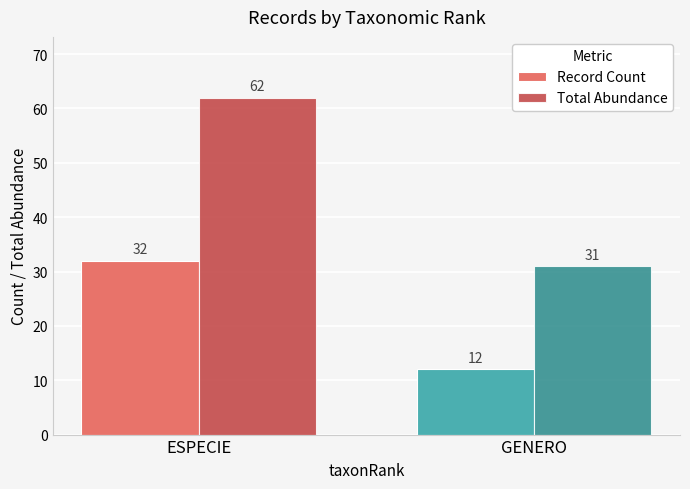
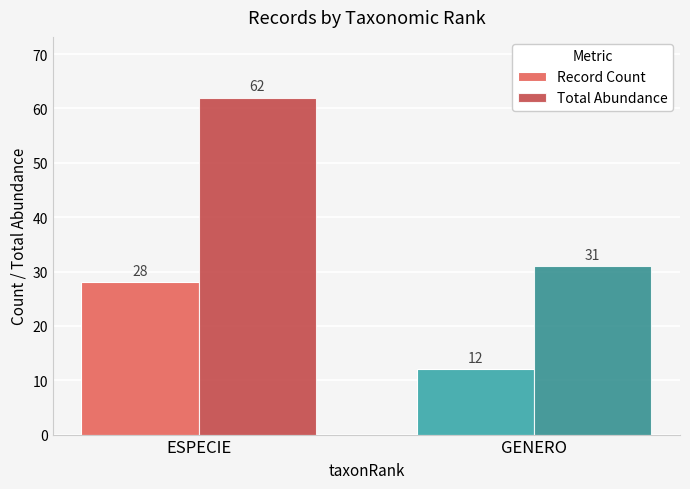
Record Count, ESPECIE: 32 -> 28
